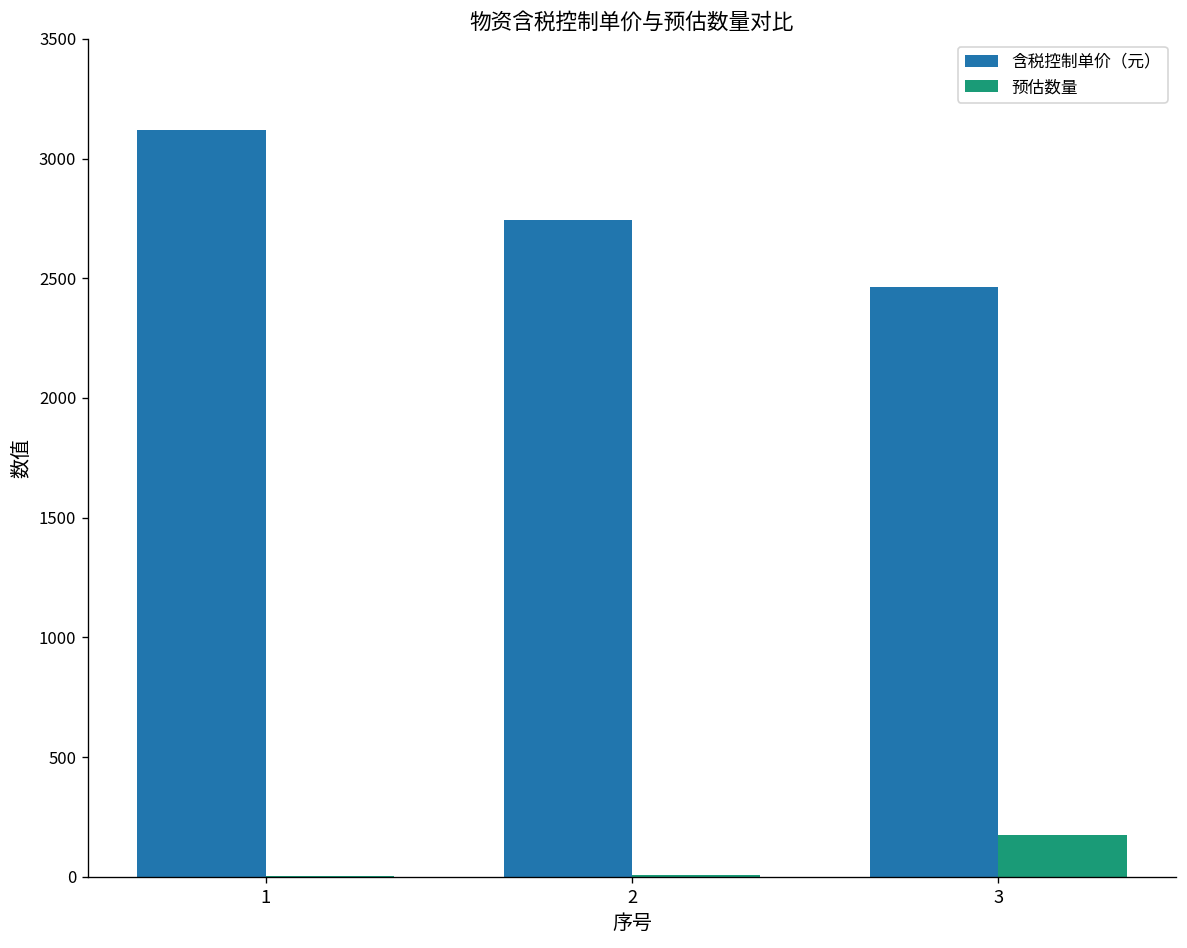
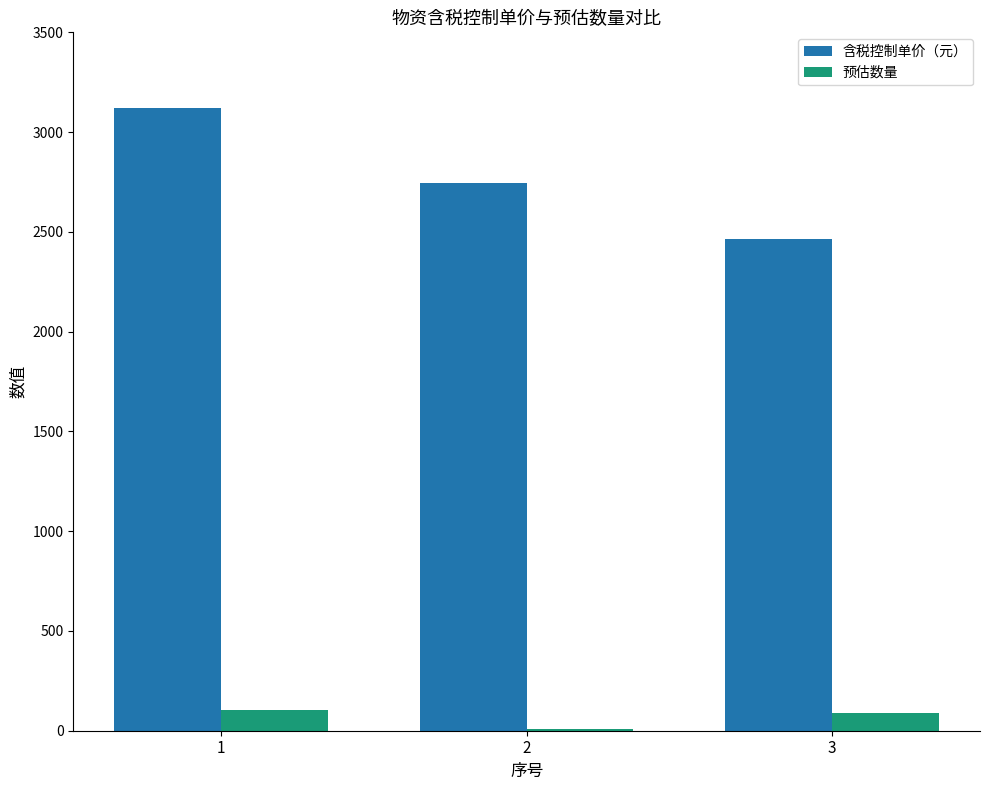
预估数量, 1: 0 -> 110
预估数量, 3: 180 -> 90
